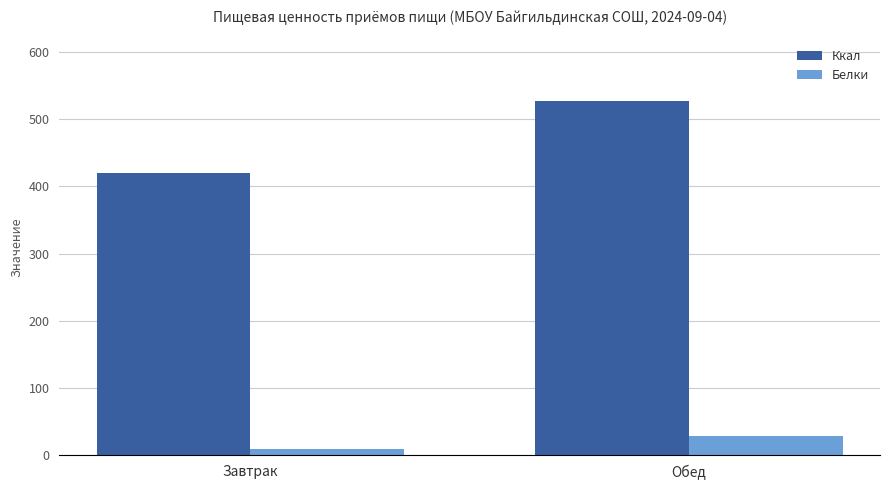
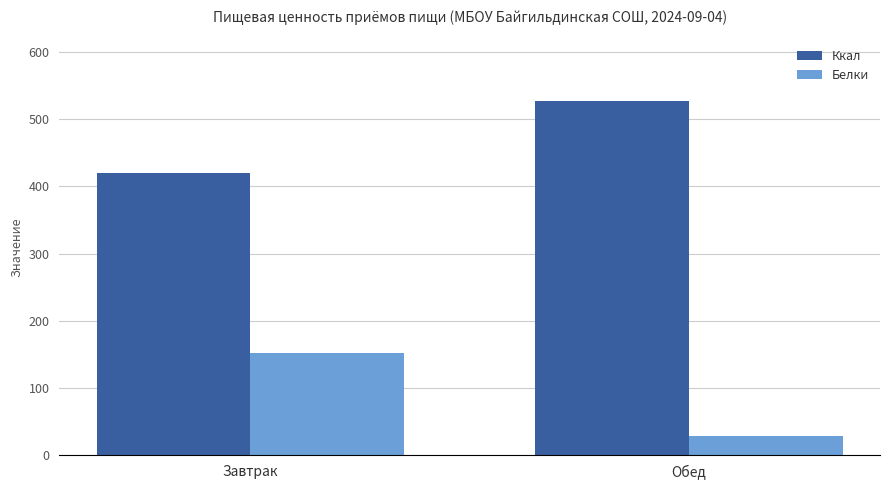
Белки, Завтрак: 10 -> 150
